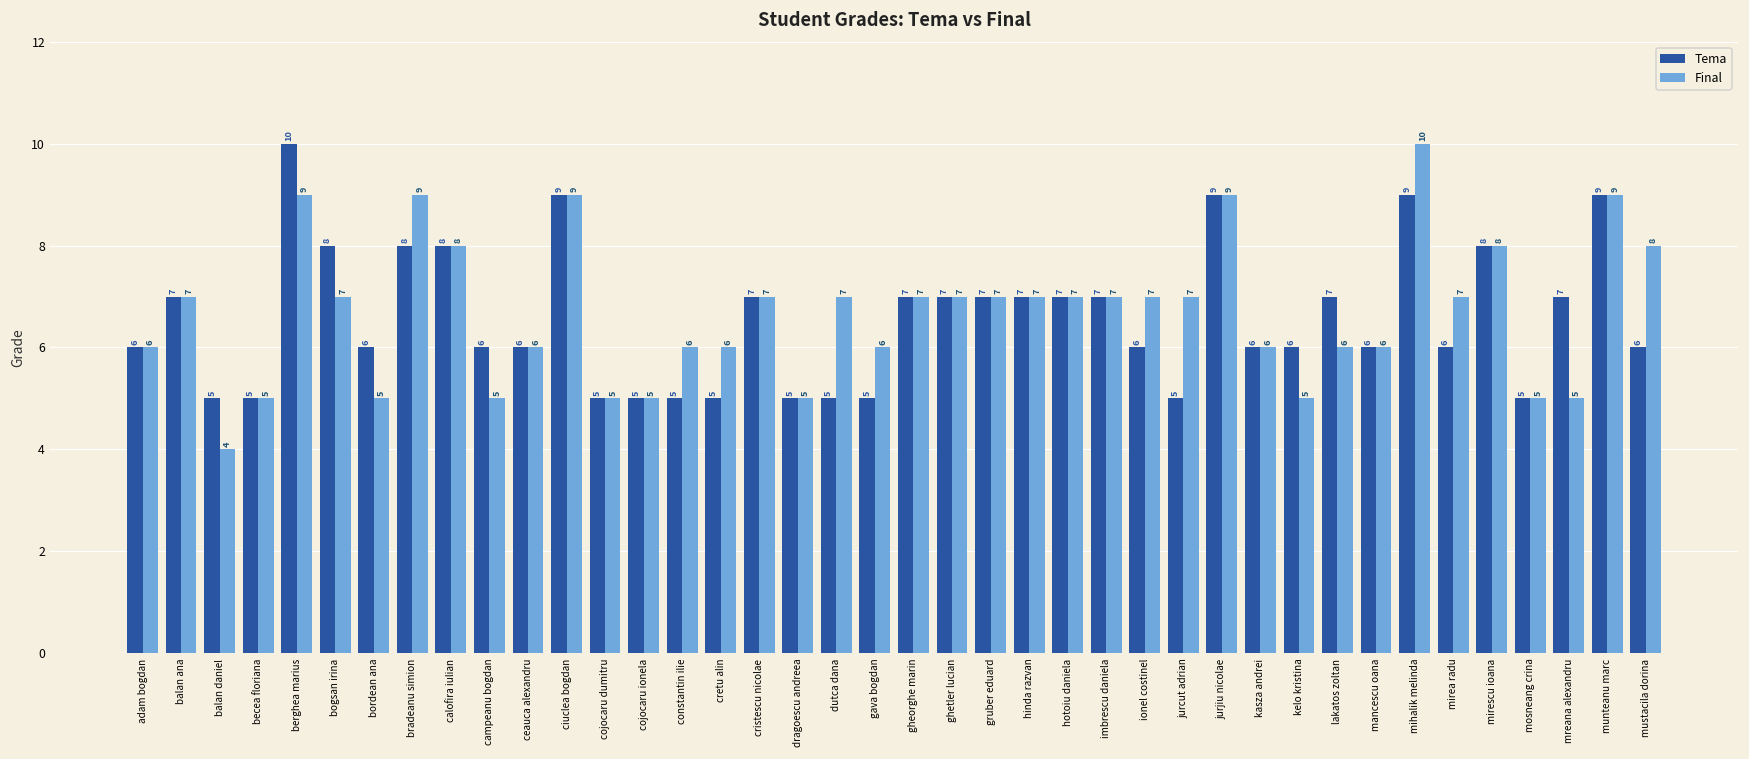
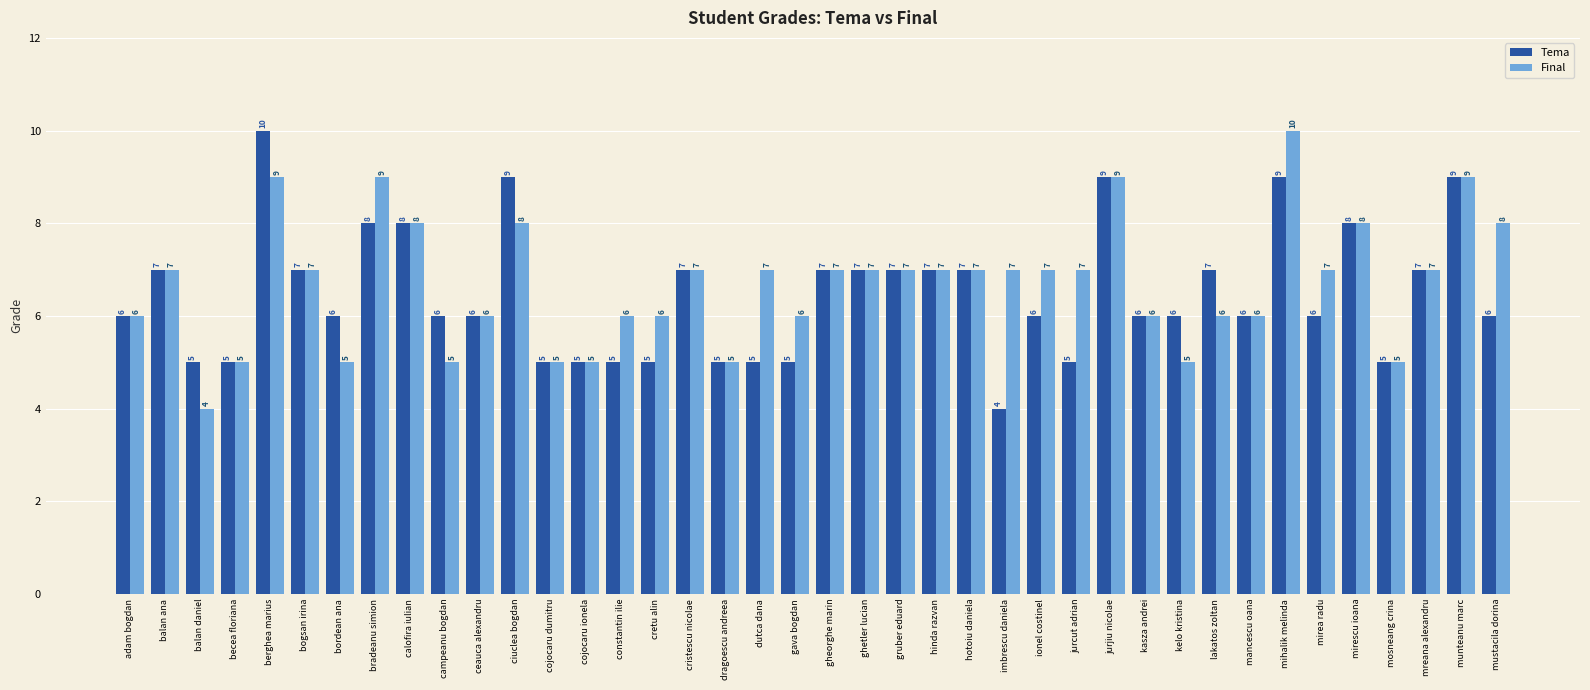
Tema, bogsan irina: 8 -> 7
Final, ciuclea bogdan: 9 -> 8
Tema, imbrescu daniela: 7 -> 4
Final, mreana alexandru: 5 -> 7
